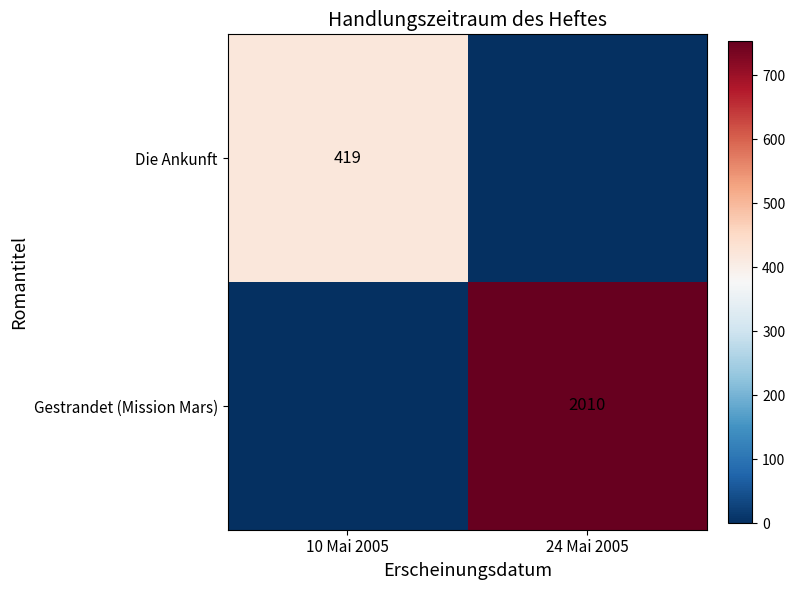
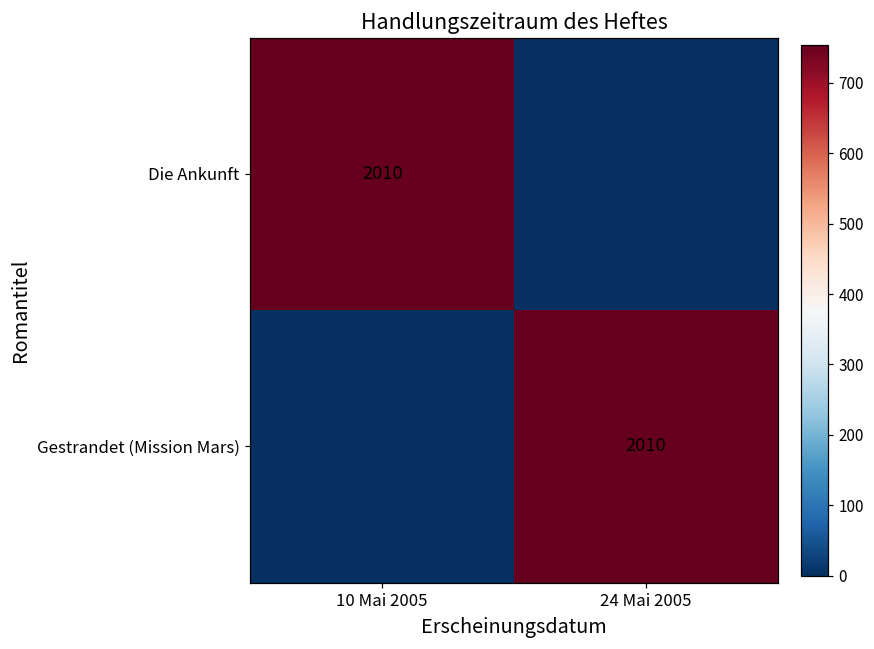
Die Ankunft, 10 Mai 2005: 419 -> 2010
